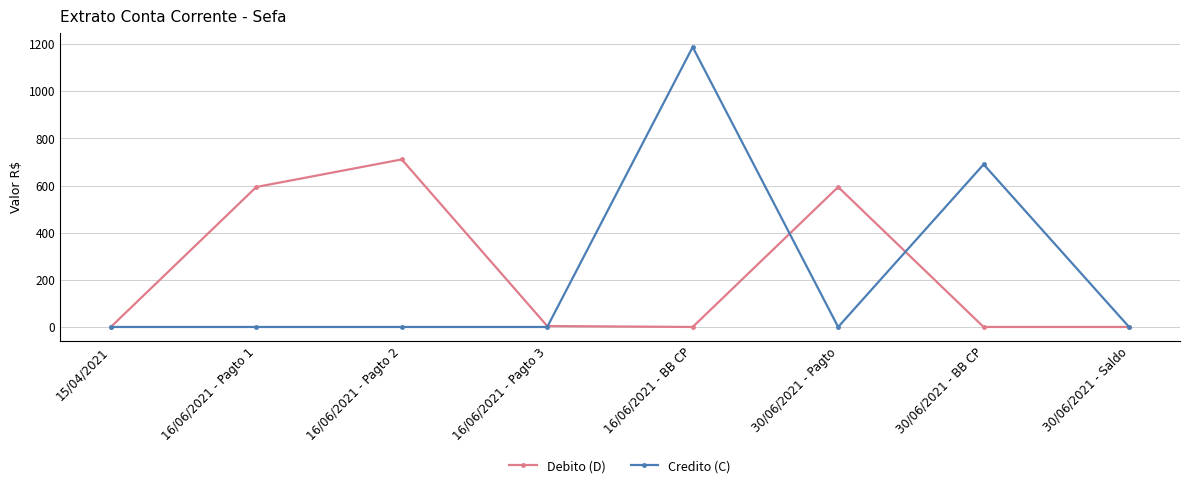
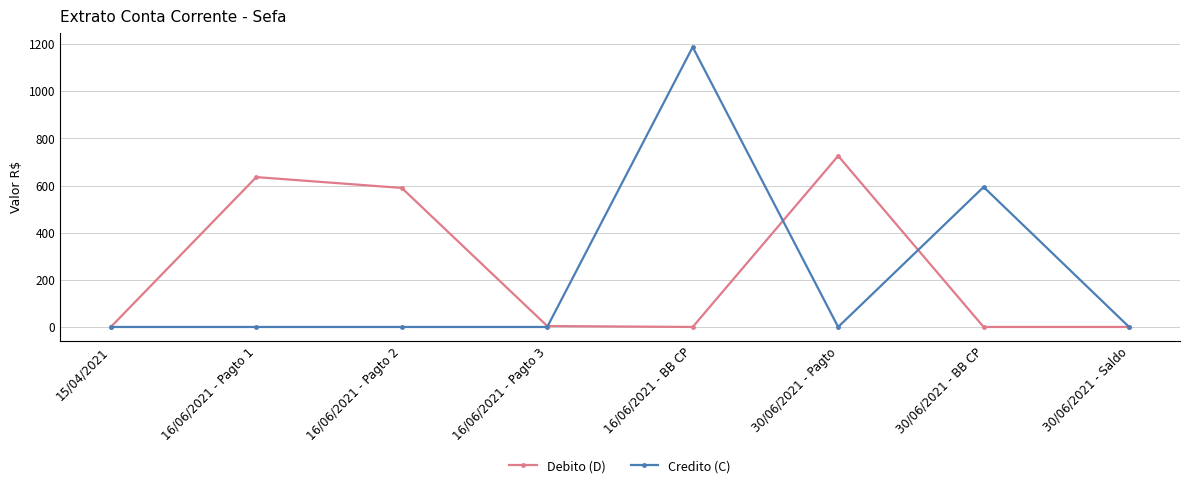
Debito (D), 16/06/2021 - Pagto 1: 590 -> 640
Debito (D), 16/06/2021 - Pagto 2: 710 -> 590
Debito (D), 30/06/2021 - Pagto: 590 -> 730
Credito (C), 30/06/2021 - BB CP: 690 -> 590
